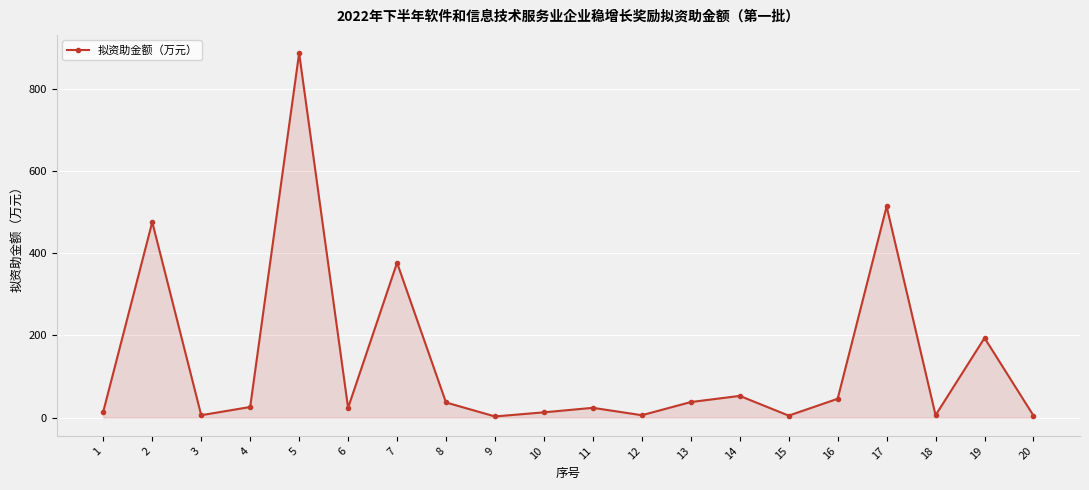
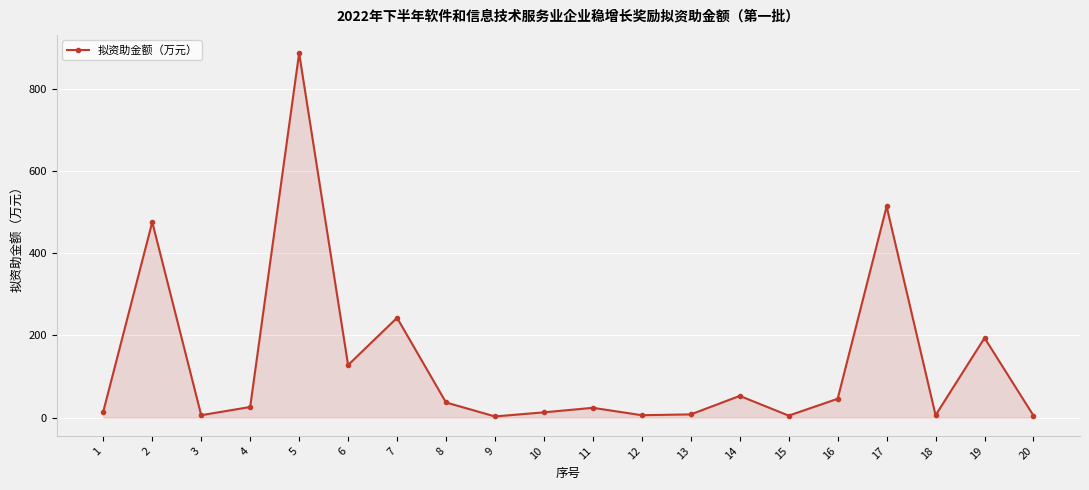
6: 20 -> 130
7: 380 -> 240
13: 40 -> 10
